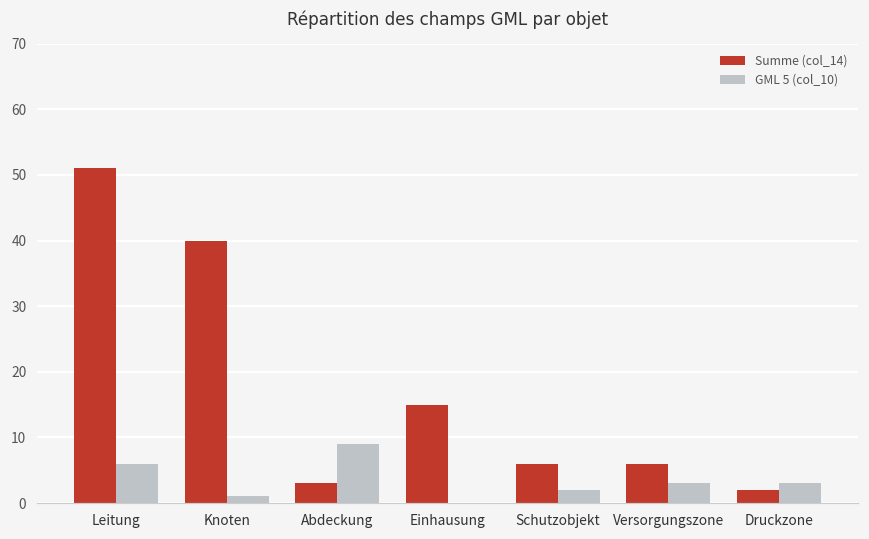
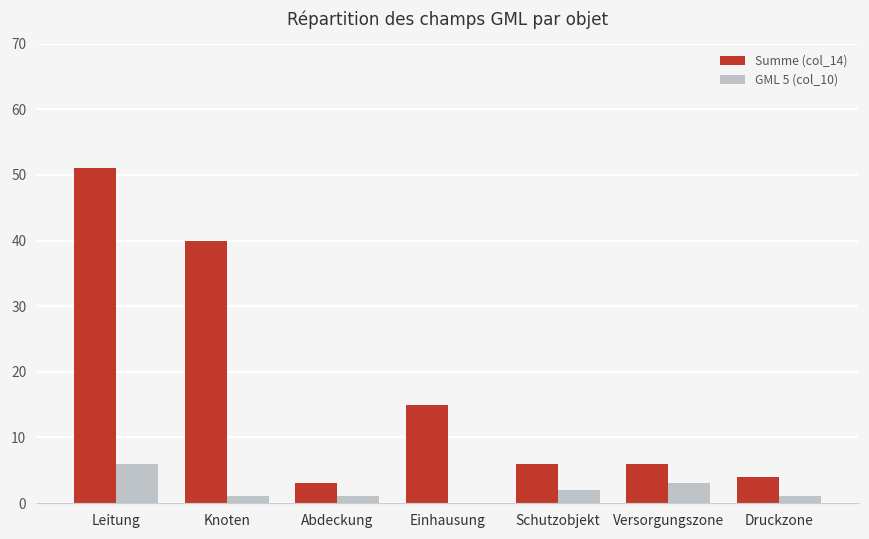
GML 5 (col_10), Abdeckung: 9 -> 1
Summe (col_14), Druckzone: 2 -> 4
GML 5 (col_10), Druckzone: 3 -> 1
